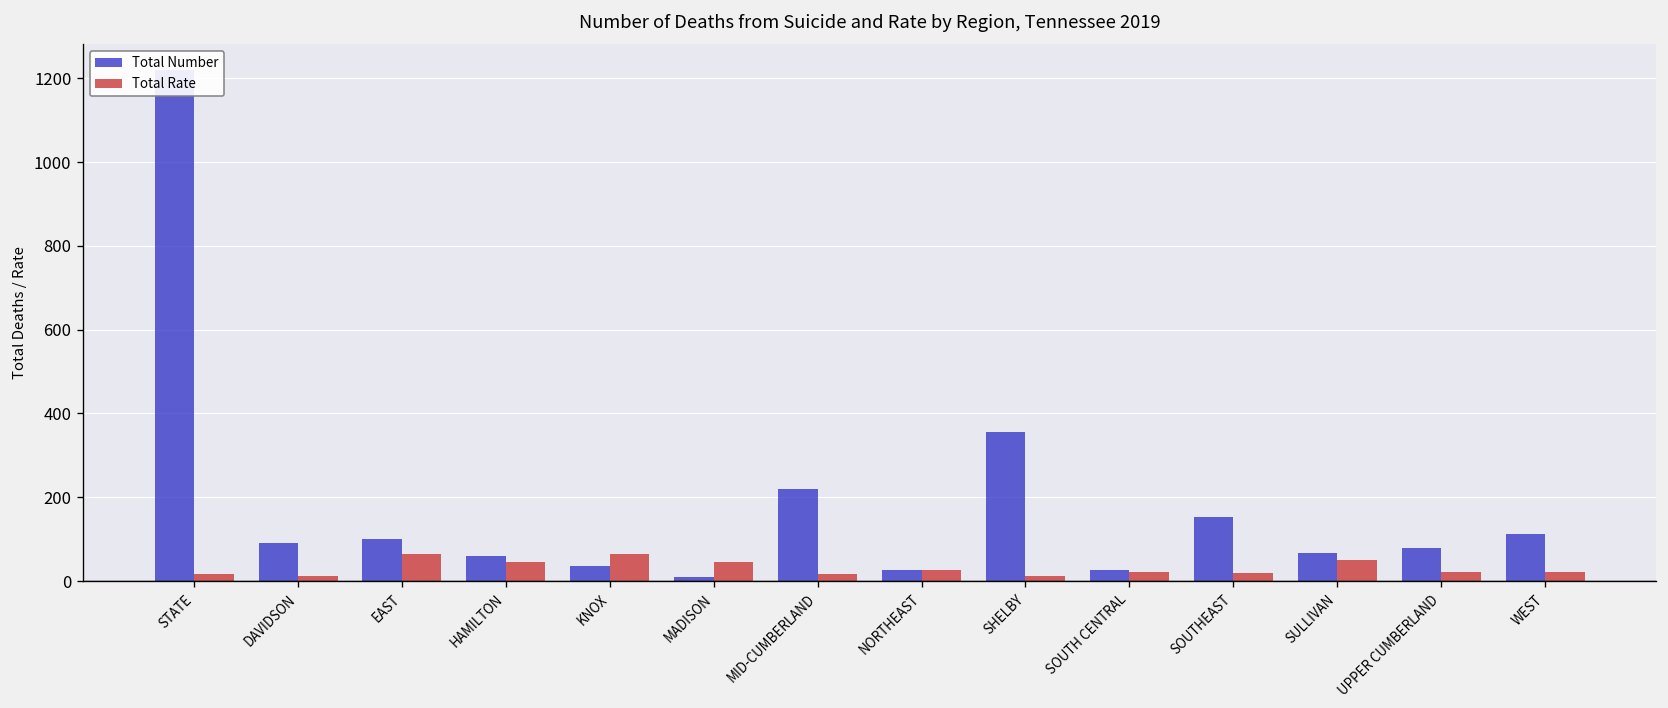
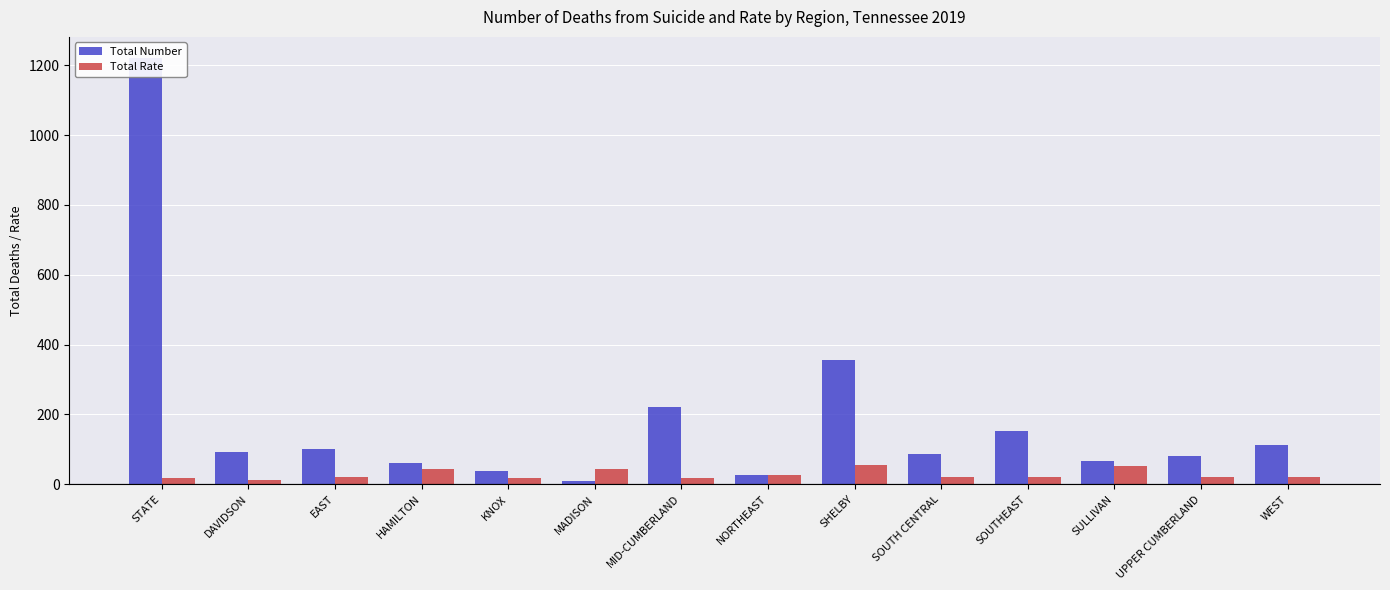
Total Rate, EAST: 60 -> 20
Total Rate, KNOX: 60 -> 20
Total Rate, SHELBY: 10 -> 60
Total Number, SOUTH CENTRAL: 30 -> 90
